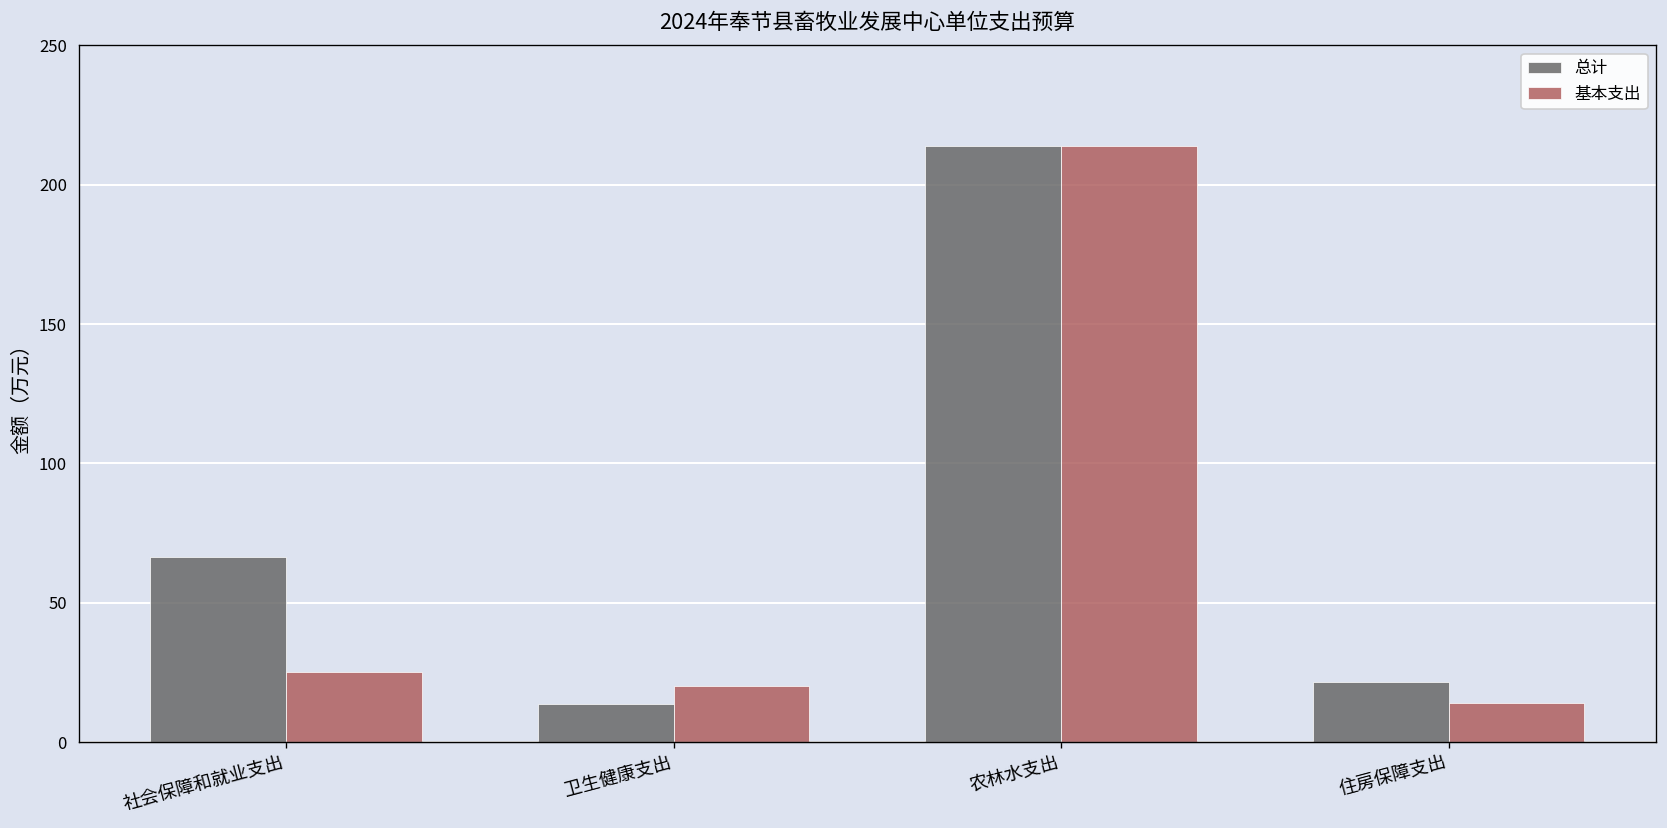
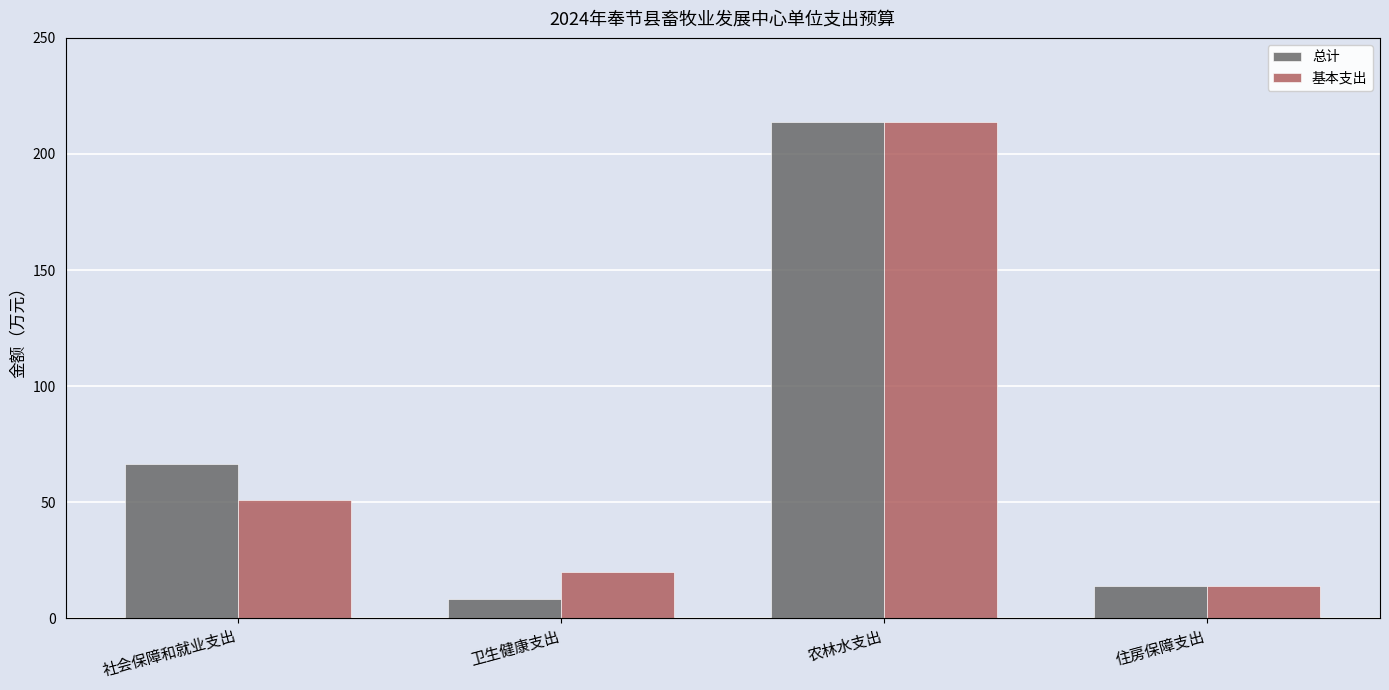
基本支出, 社会保障和就业支出: 25 -> 51
总计, 卫生健康支出: 14 -> 8
总计, 住房保障支出: 22 -> 14
